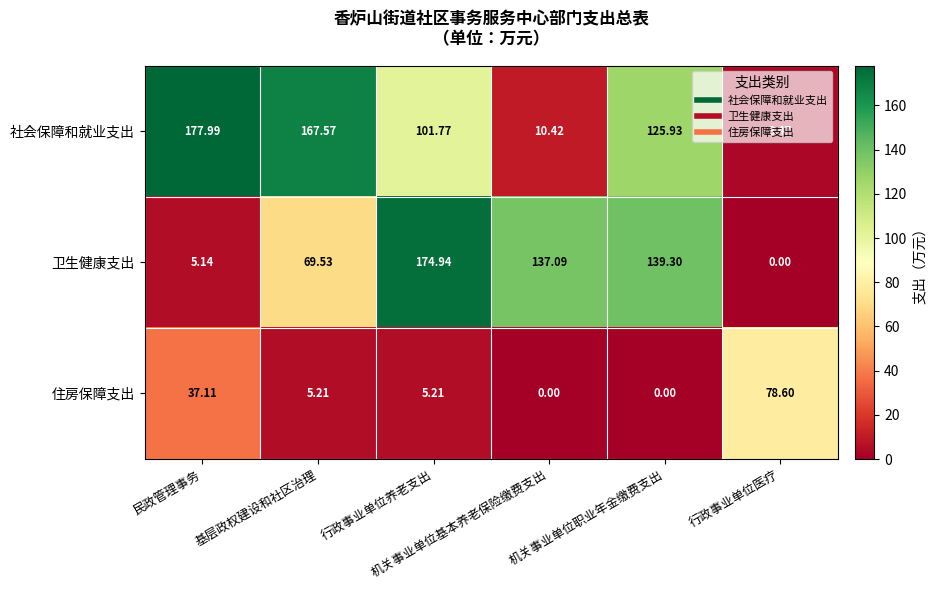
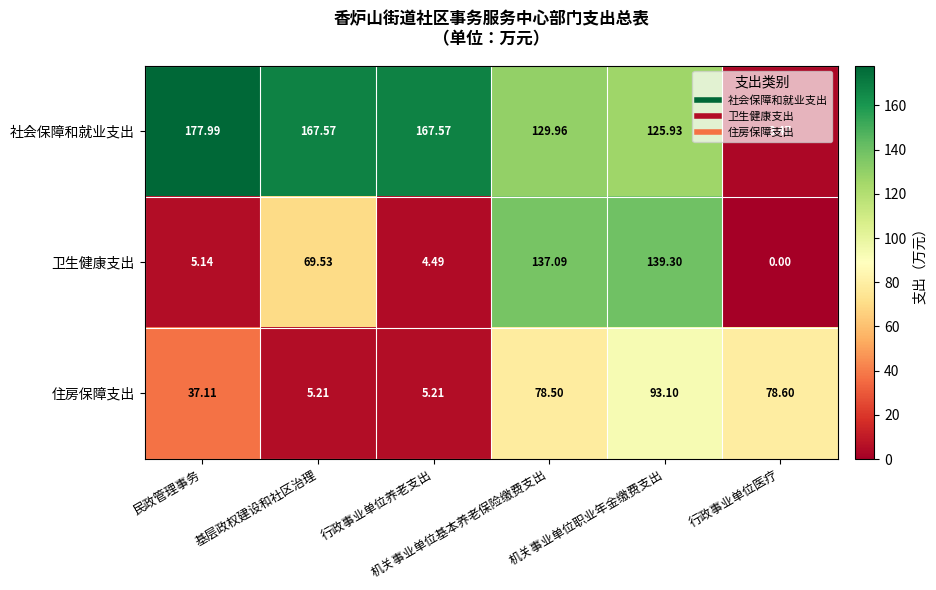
社会保障和就业支出, 行政事业单位养老支出: 101.77 -> 167.57
社会保障和就业支出, 机关事业单位基本养老保险缴费支出: 10.42 -> 129.96
卫生健康支出, 行政事业单位养老支出: 174.94 -> 4.49
住房保障支出, 机关事业单位基本养老保险缴费支出: 0.00 -> 78.50
住房保障支出, 机关事业单位职业年金缴费支出: 0.00 -> 93.10
